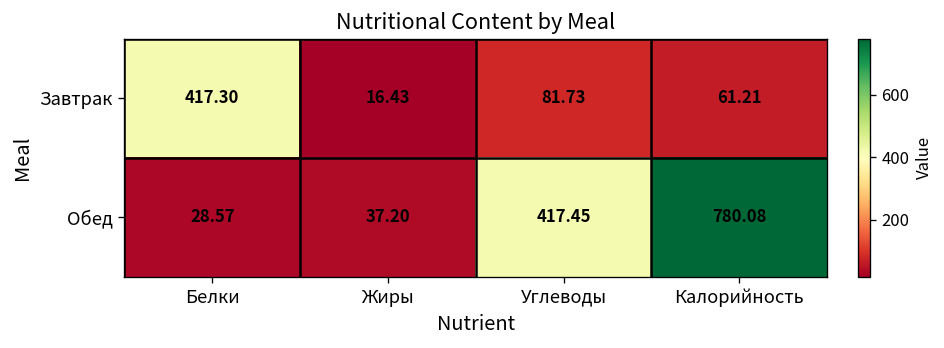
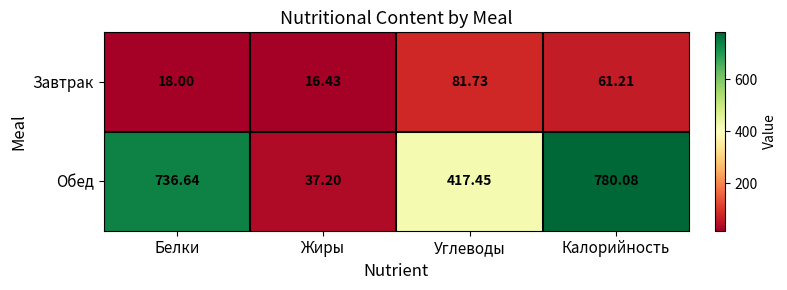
Завтрак, Белки: 417.30 -> 18.00
Обед, Белки: 28.57 -> 736.64
